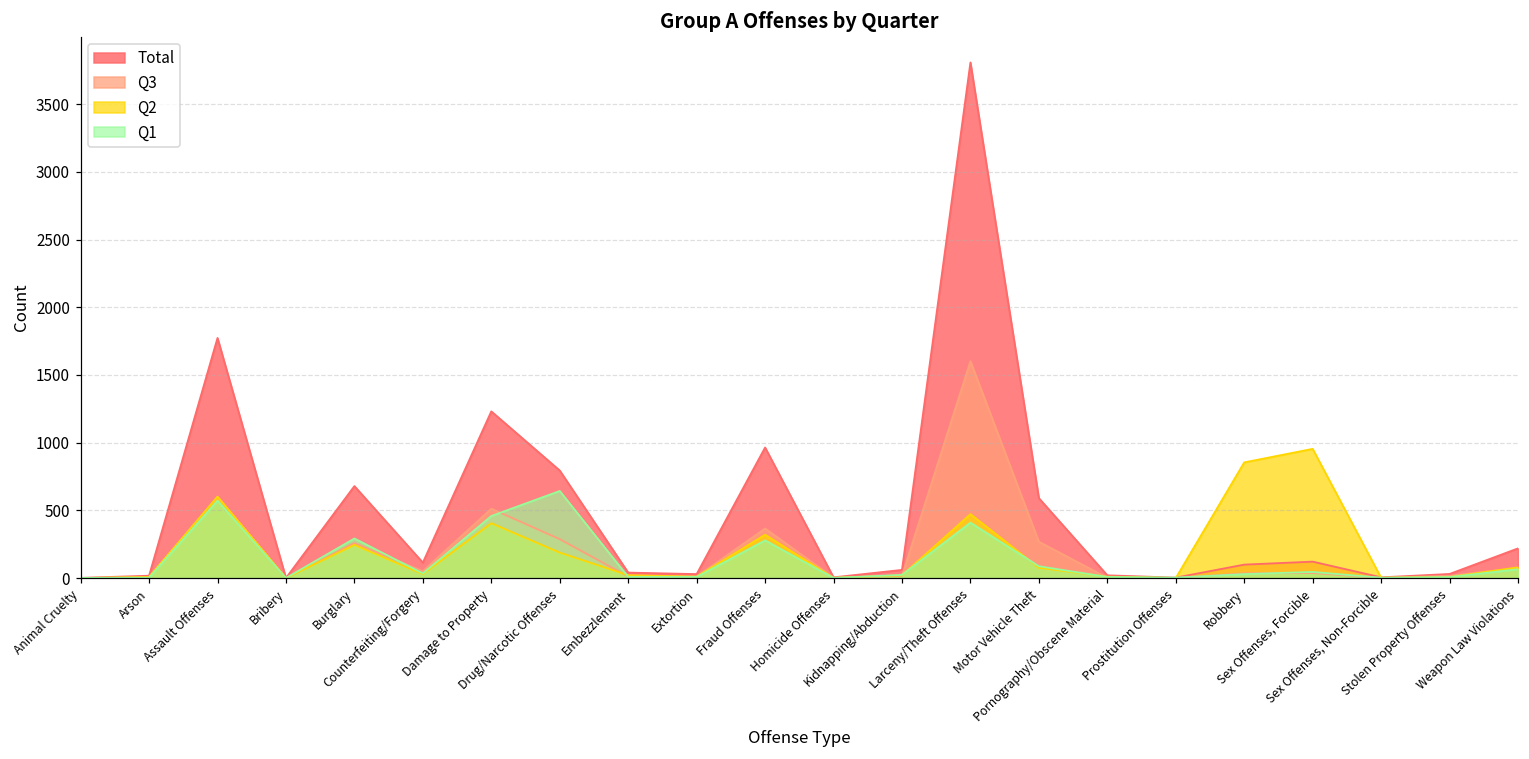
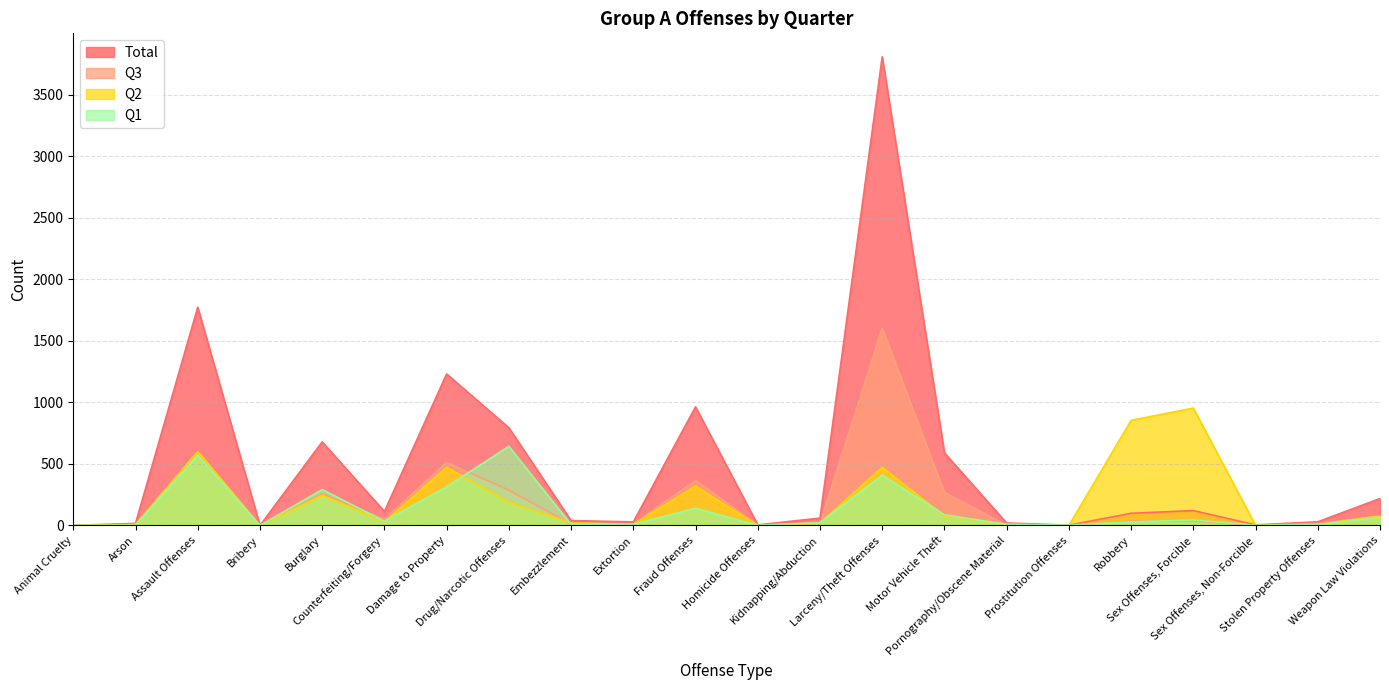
Q2, Damage to Property: 410 -> 470
Q1, Damage to Property: 460 -> 310
Q1, Fraud Offenses: 280 -> 140
